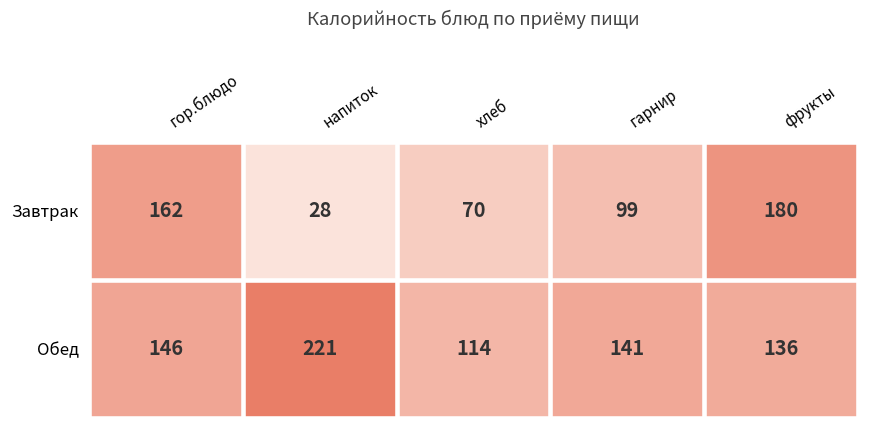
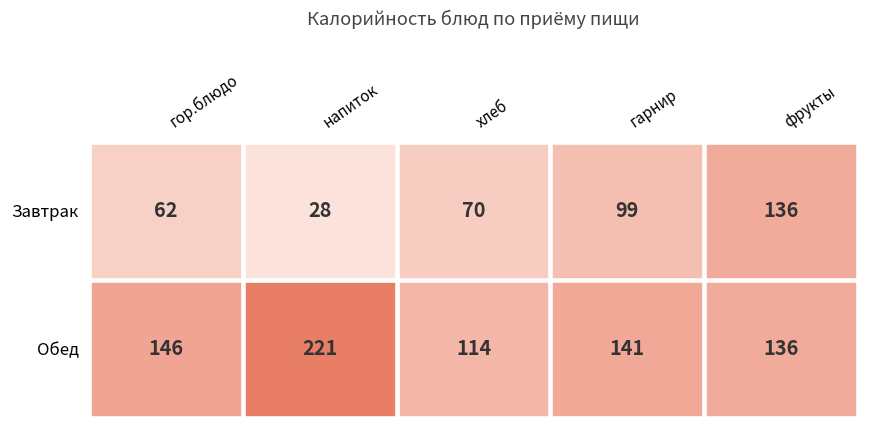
Завтрак, гор.блюдо: 162 -> 62
Завтрак, фрукты: 180 -> 136
